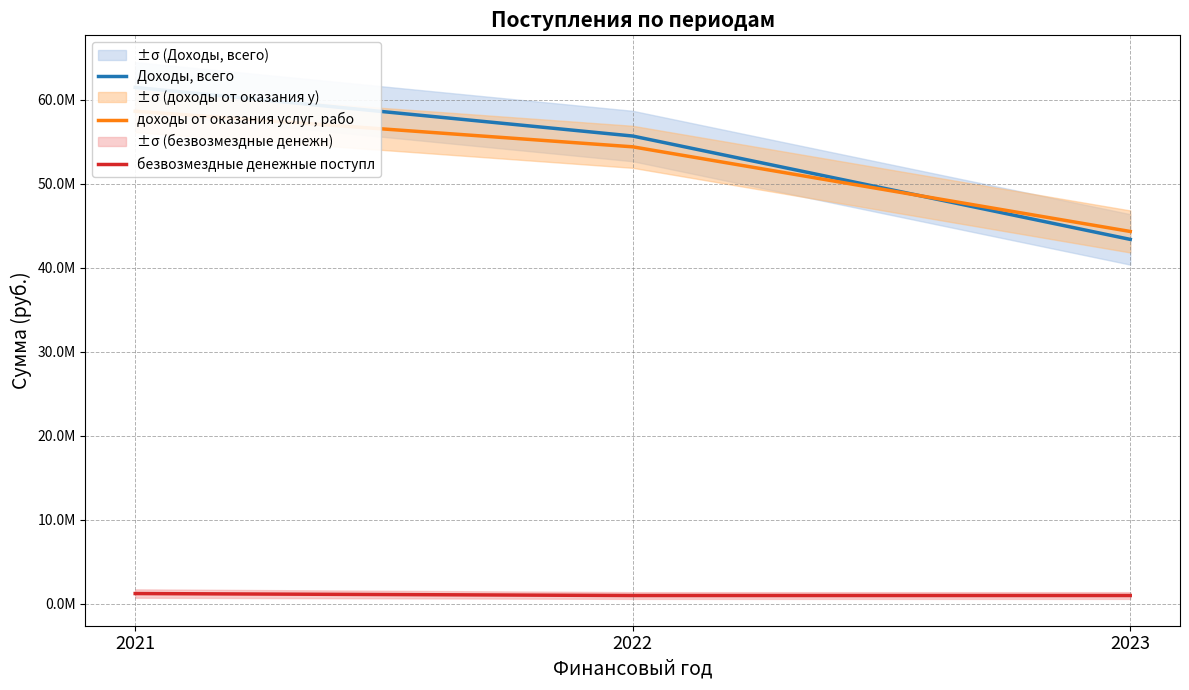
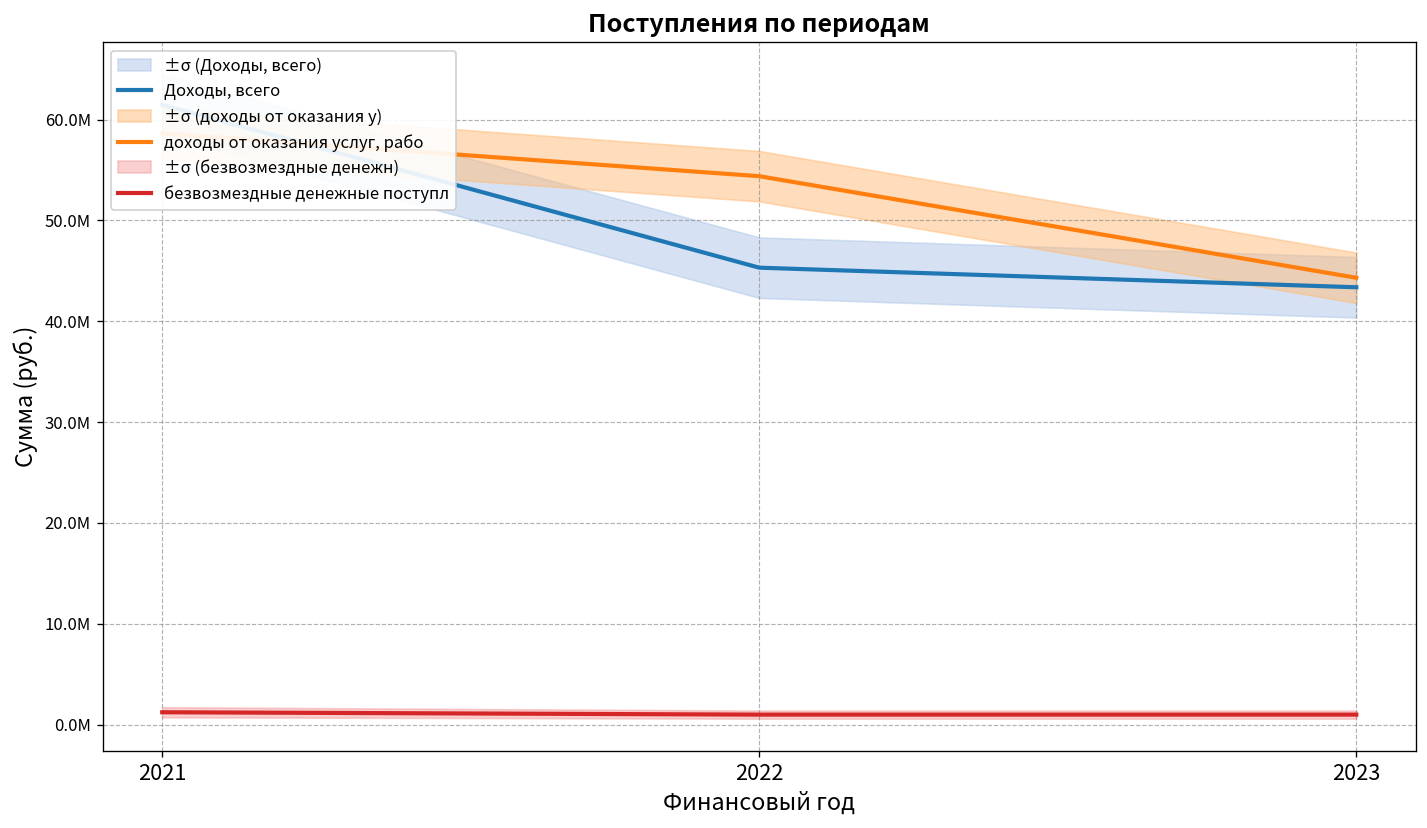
Доходы, всего, 2022: 56000000 -> 45000000
